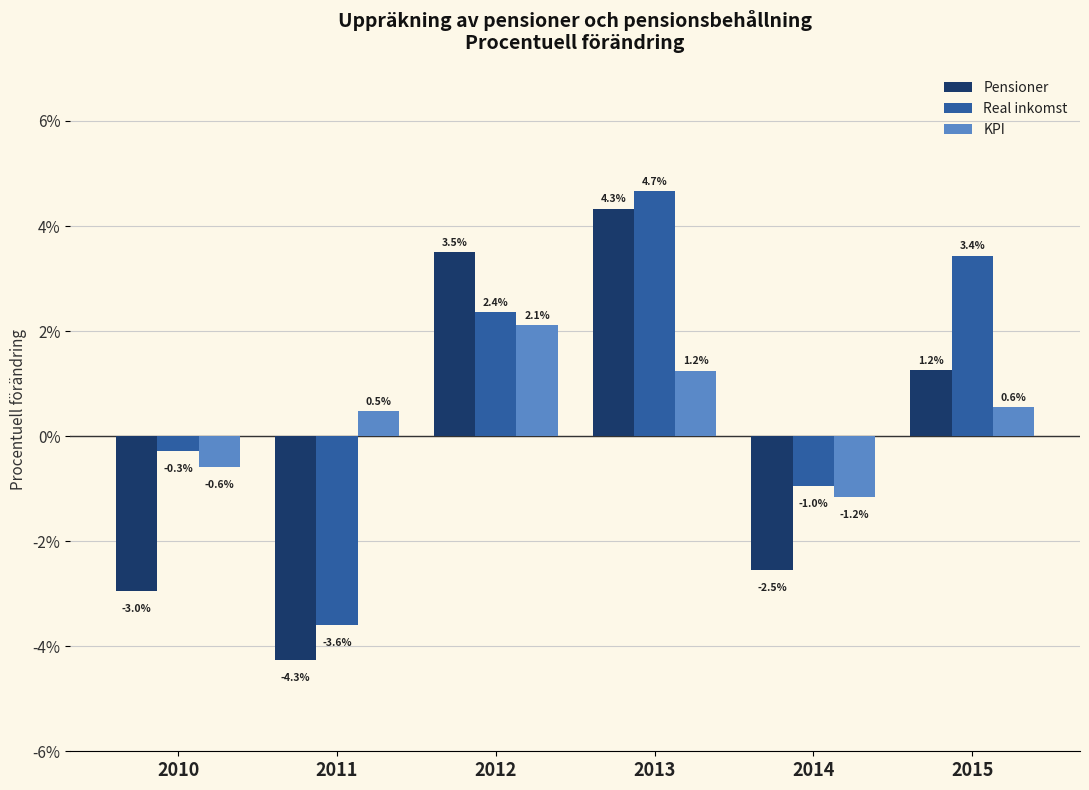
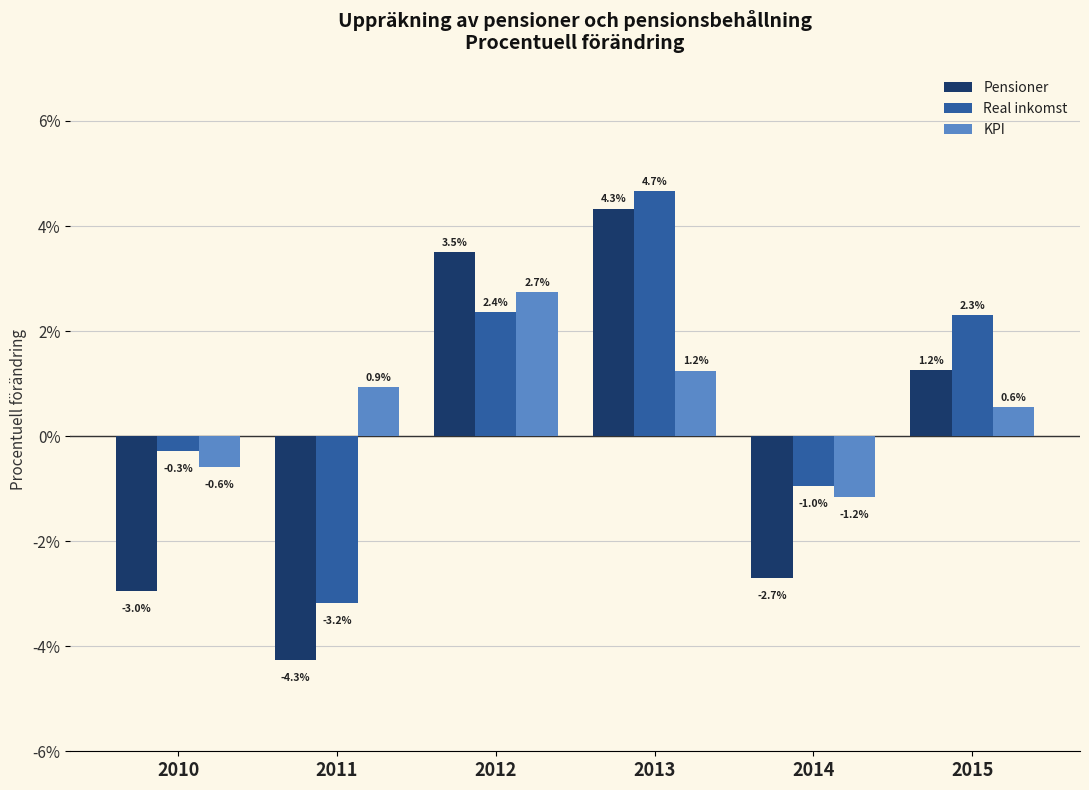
Real inkomst, 2011: -3.6% -> -3.2%
KPI, 2011: 0.5% -> 0.9%
KPI, 2012: 2.1% -> 2.7%
Pensioner, 2014: -2.5% -> -2.7%
Real inkomst, 2015: 3.4% -> 2.3%
